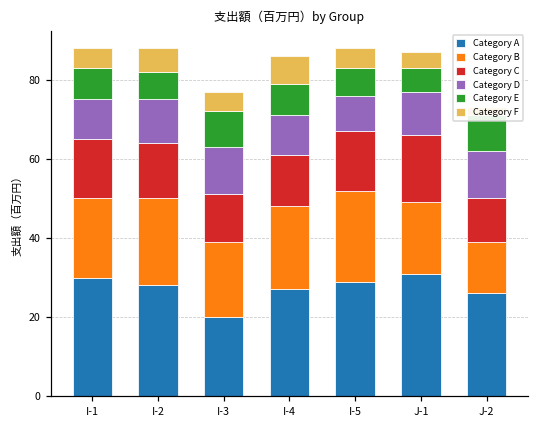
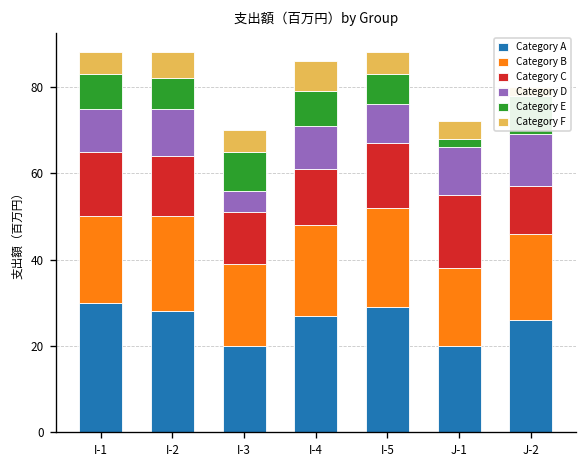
Category D, I-3: 12 -> 5
Category A, J-1: 31 -> 20
Category E, J-1: 6 -> 2
Category B, J-2: 13 -> 20
